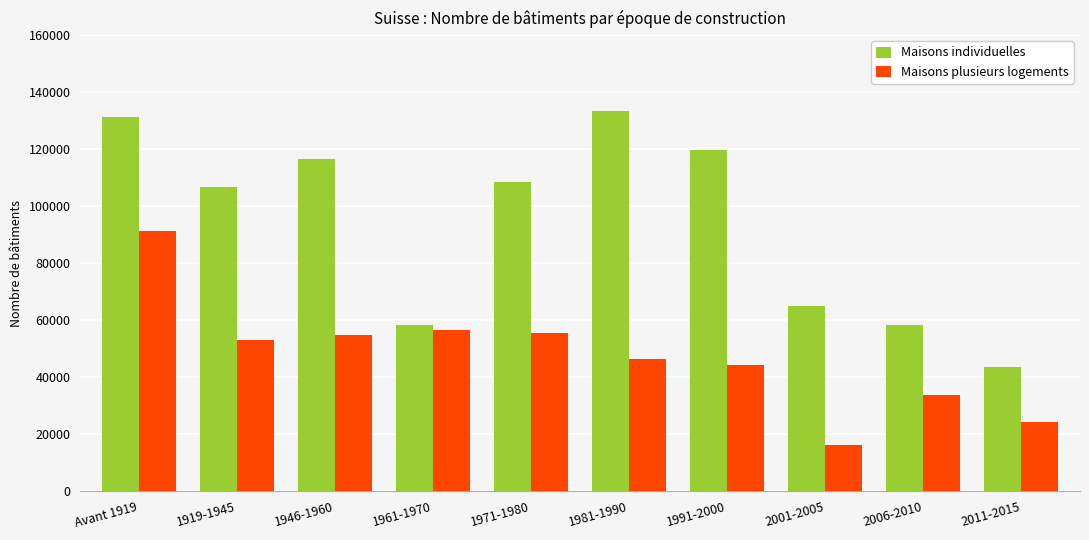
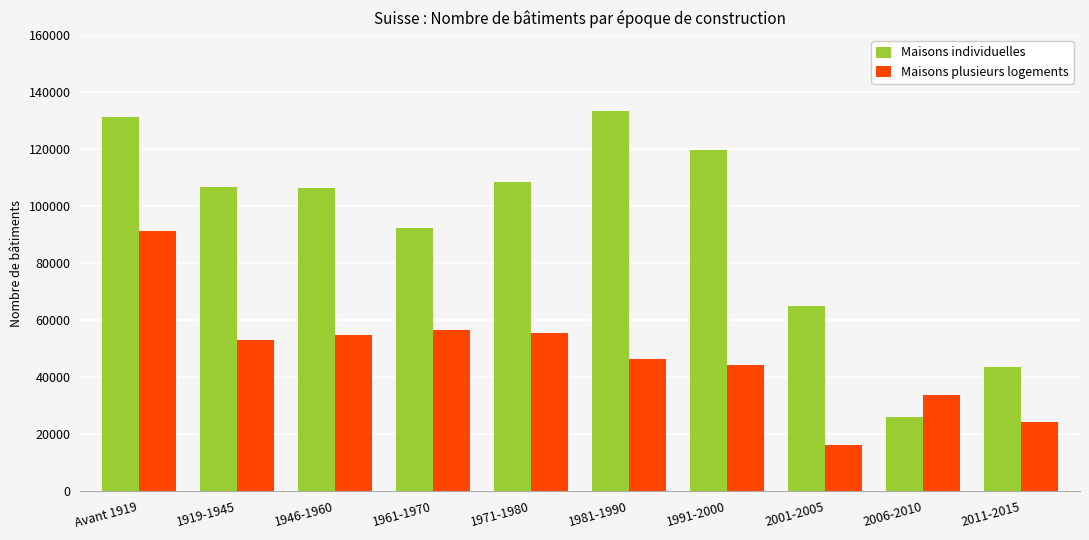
Maisons individuelles, 1946-1960: 116000 -> 106000
Maisons individuelles, 1961-1970: 58000 -> 92000
Maisons individuelles, 2006-2010: 58000 -> 26000
